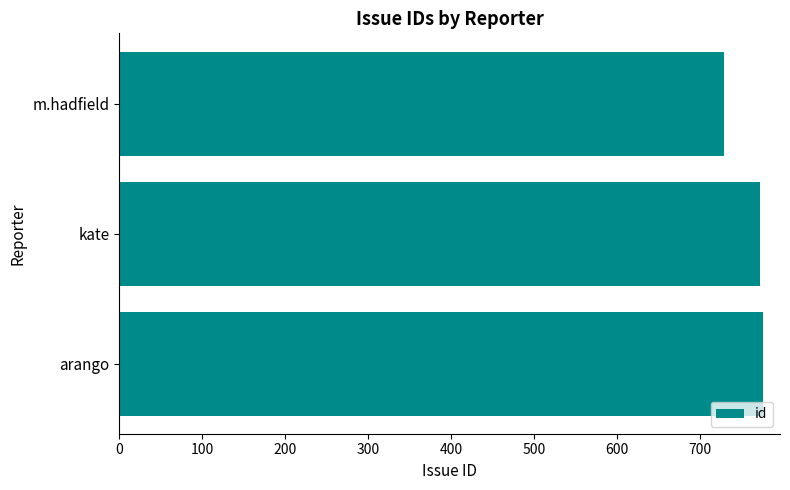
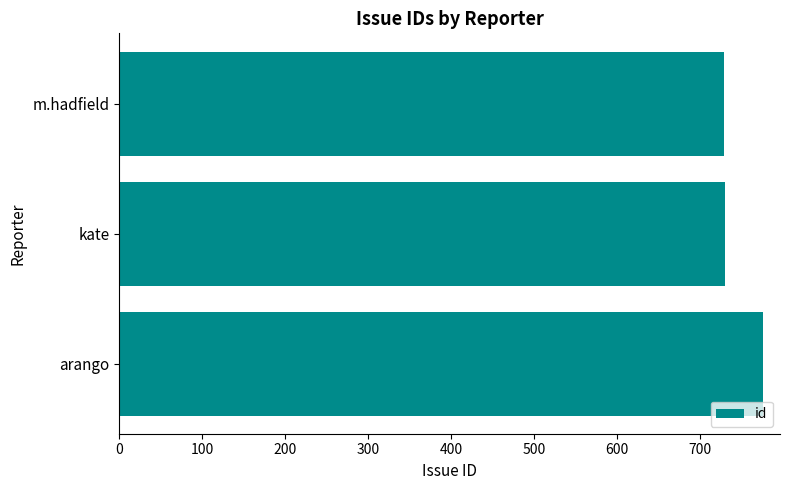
kate: 770 -> 730
